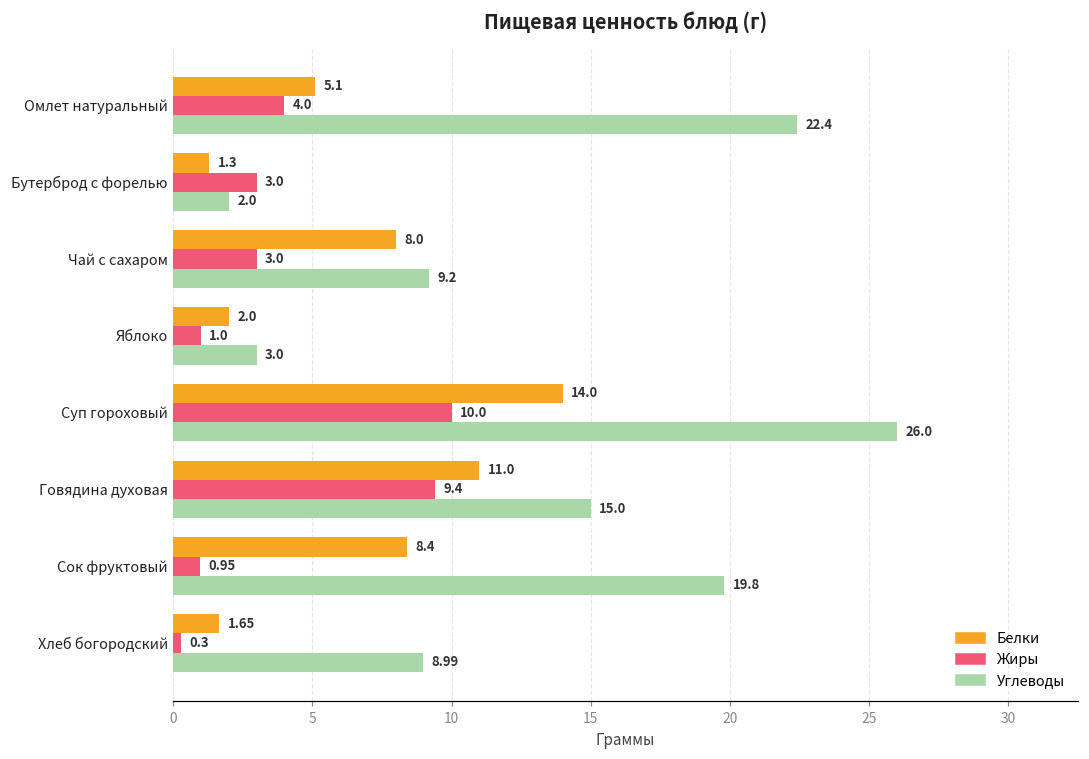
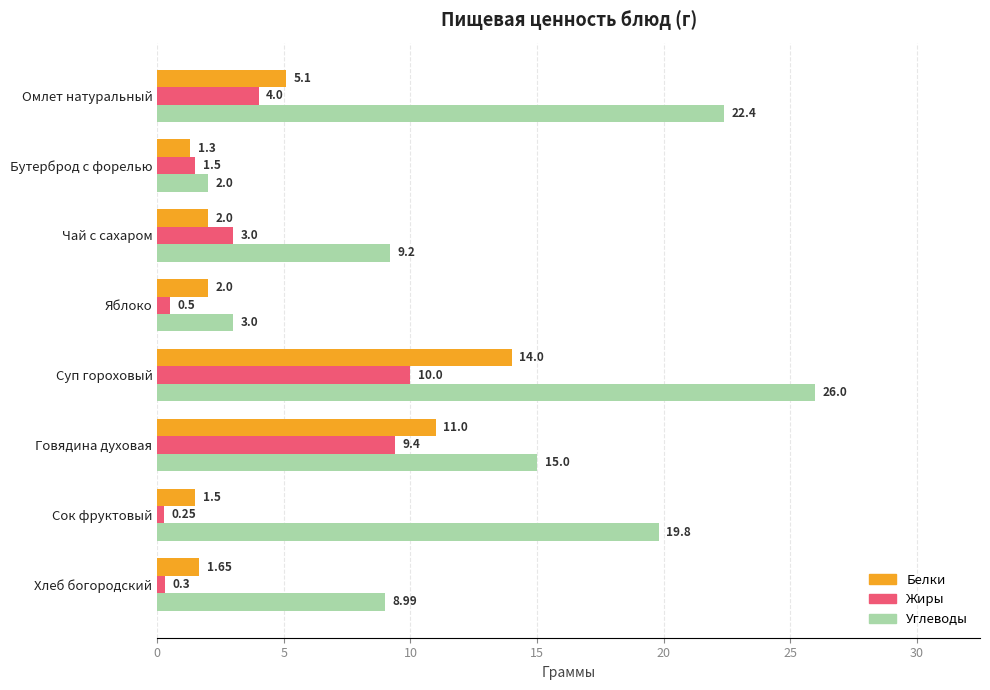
Жиры, Бутерброд с форелью: 3.0 -> 1.5
Белки, Чай с сахаром: 8.0 -> 2.0
Жиры, Яблоко: 1.0 -> 0.5
Белки, Сок фруктовый: 8.4 -> 1.5
Жиры, Сок фруктовый: 0.95 -> 0.25
